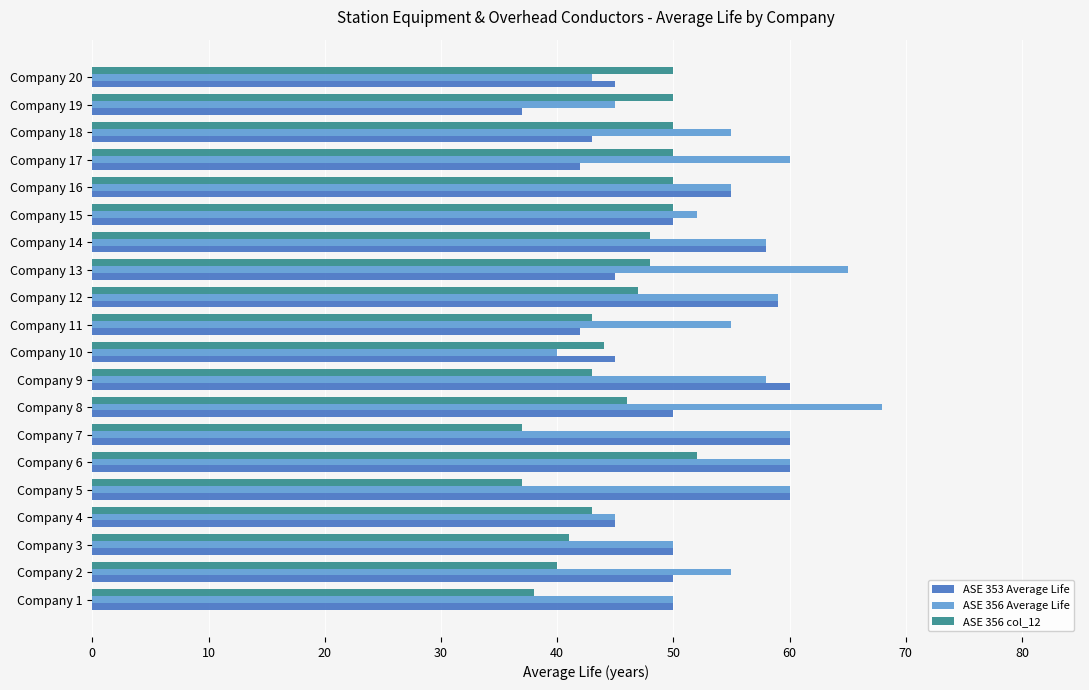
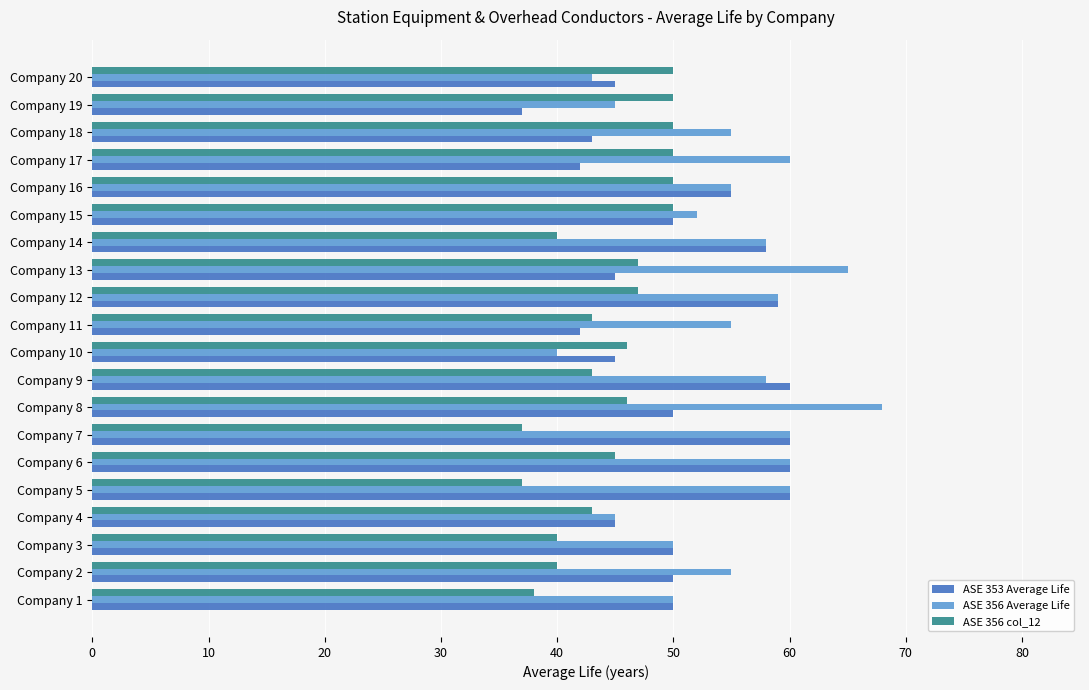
ASE 356 col_12, Company 14: 48 -> 40
ASE 356 col_12, Company 13: 48 -> 47
ASE 356 col_12, Company 10: 44 -> 46
ASE 356 col_12, Company 6: 52 -> 45
ASE 356 col_12, Company 3: 41 -> 40
